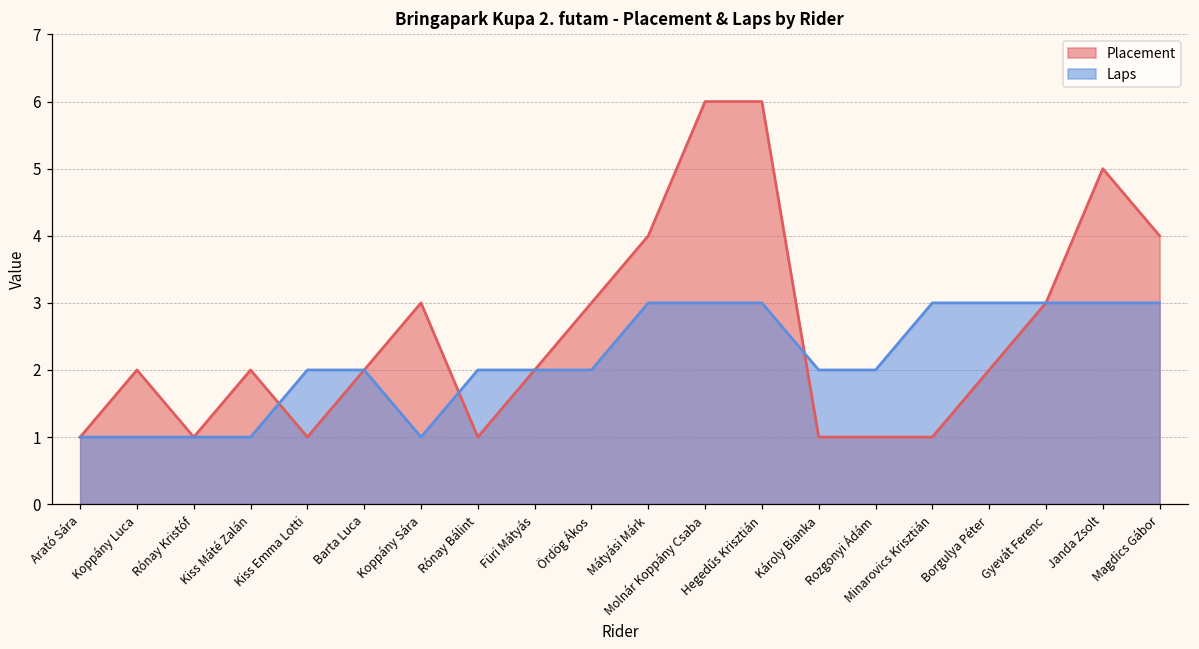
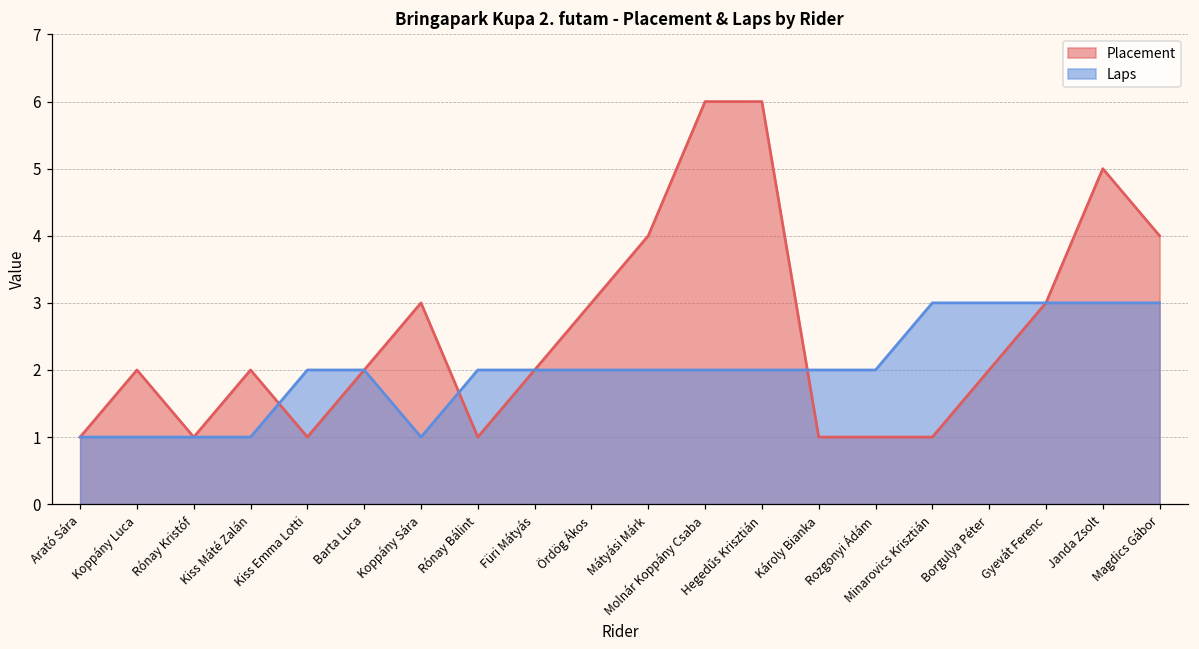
Laps, Mátyási Márk: 3 -> 2
Laps, Molnár Koppány Csaba: 3 -> 2
Laps, Hegedűs Krisztián: 3 -> 2
